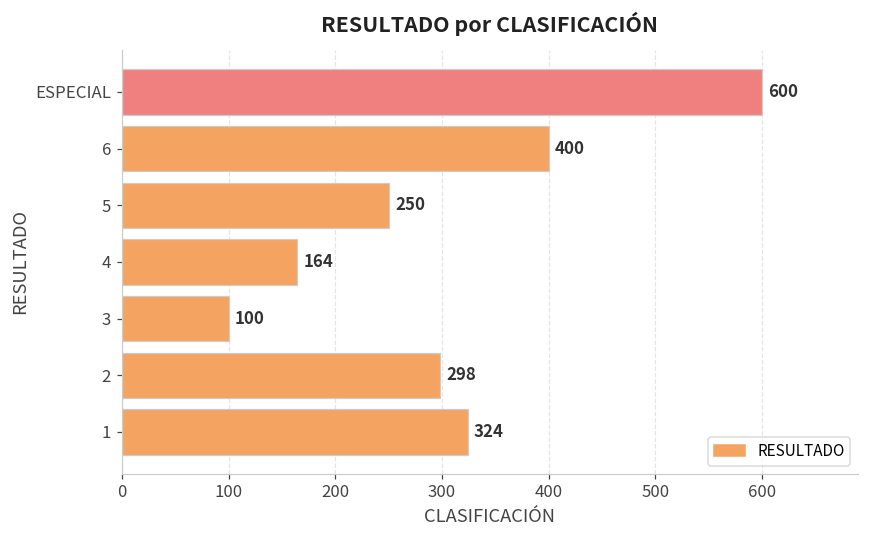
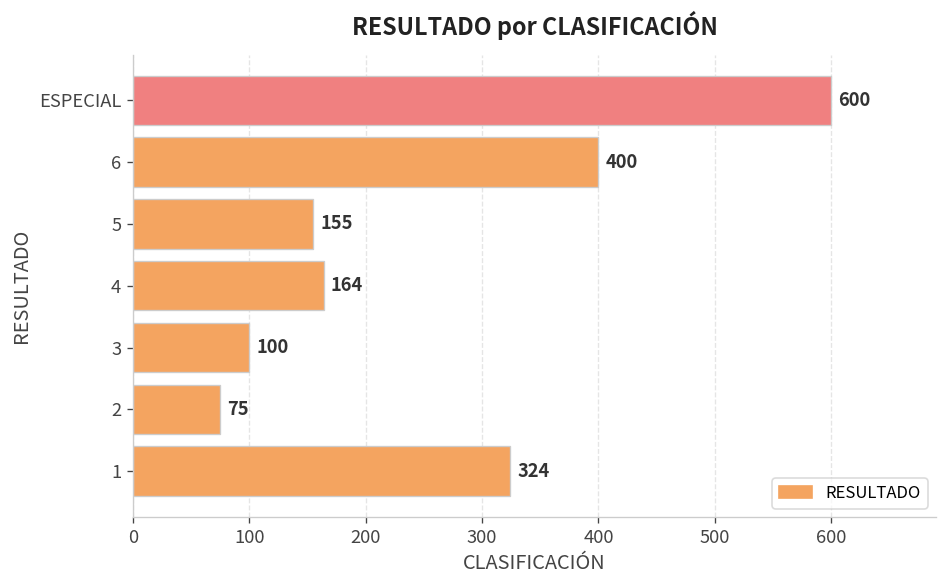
5: 250 -> 155
2: 298 -> 75
